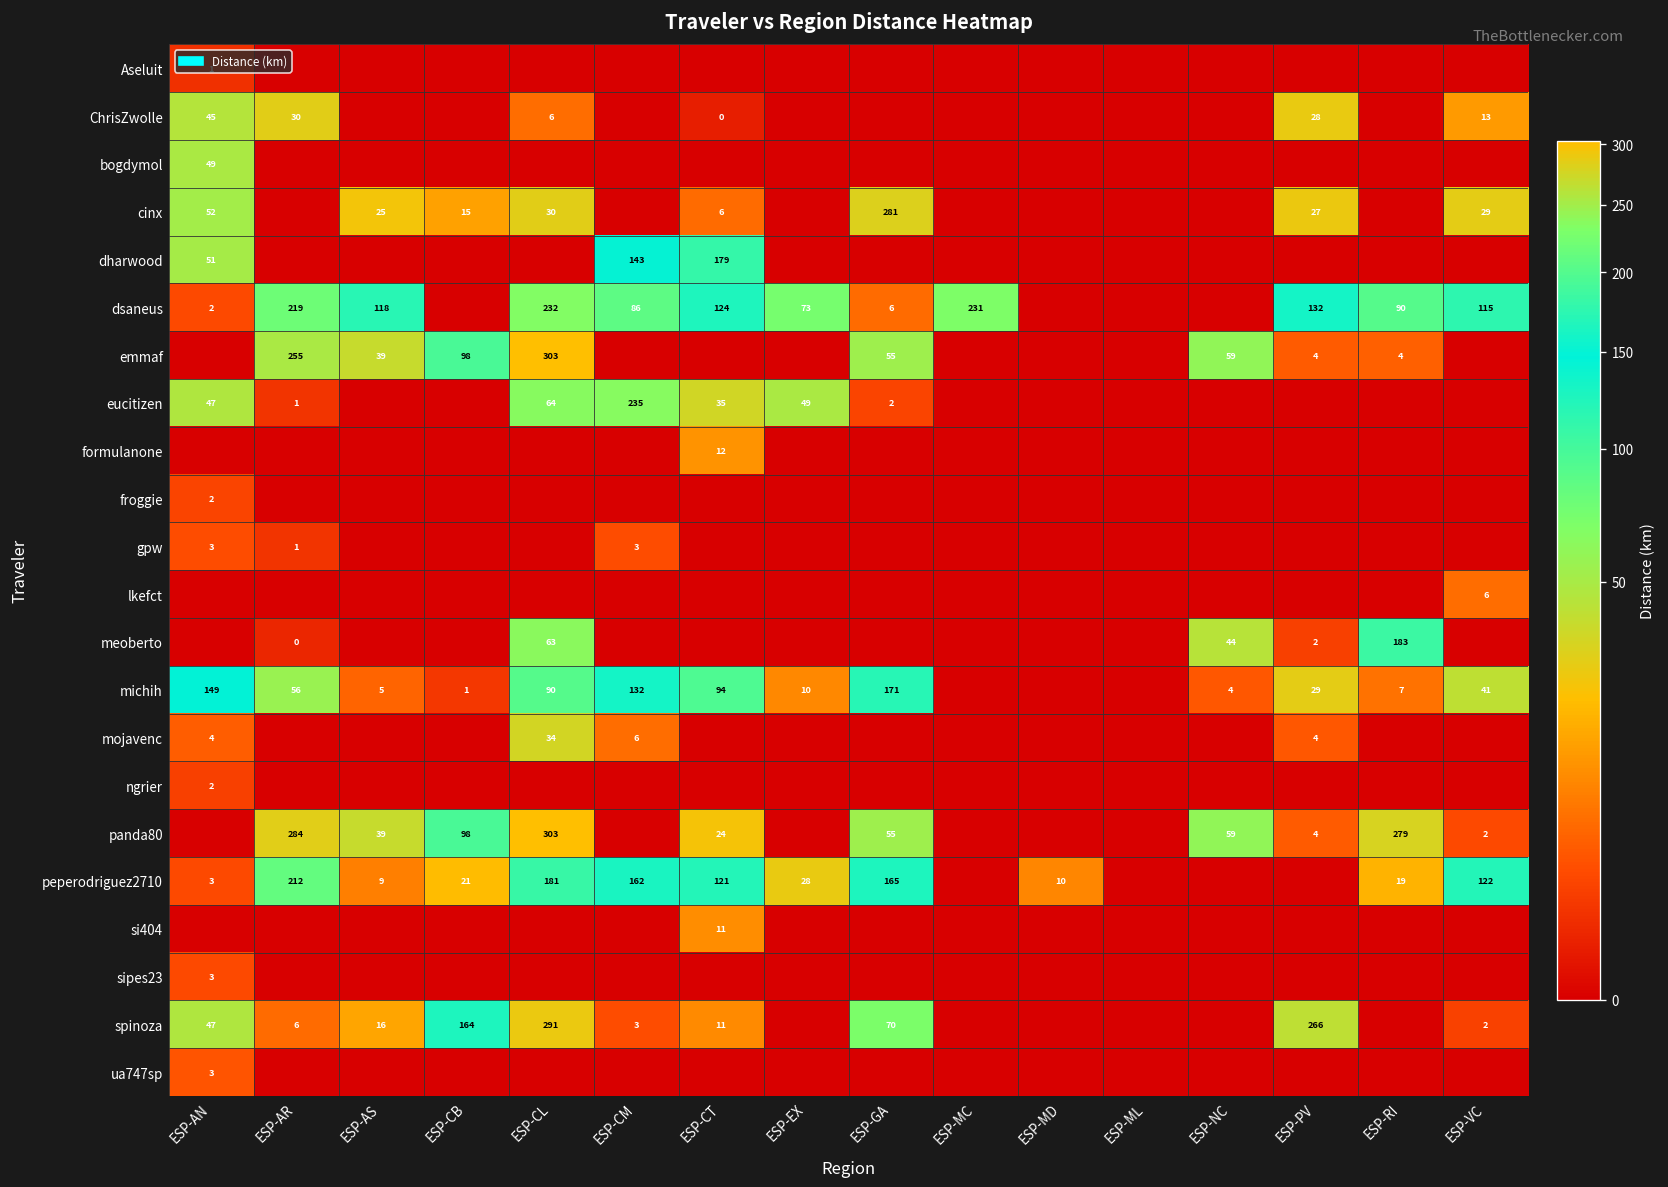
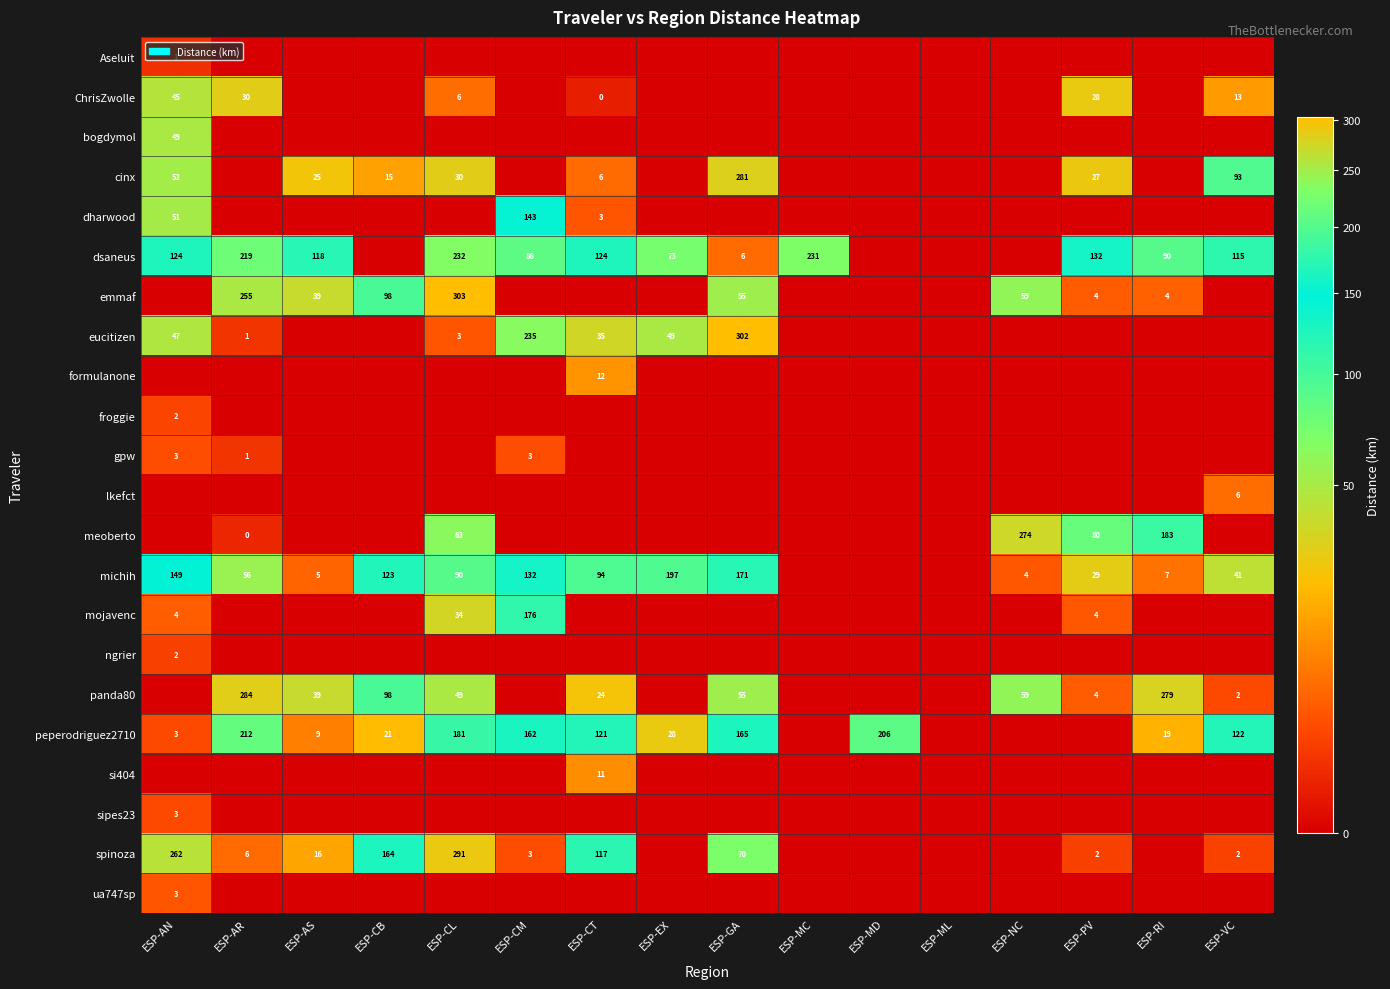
cinx, ESP-VC: 29 -> 93
dharwood, ESP-CT: 179 -> 3
dsaneus, ESP-AN: 2 -> 124
eucitizen, ESP-CL: 64 -> 3
eucitizen, ESP-GA: 2 -> 302
meoberto, ESP-NC: 44 -> 274
meoberto, ESP-PV: 2 -> 80
michih, ESP-CB: 1 -> 123
michih, ESP-EX: 10 -> 197
mojavenc, ESP-CM: 6 -> 176
panda80, ESP-CL: 303 -> 49
peperodriguez2710, ESP-MD: 10 -> 206
spinoza, ESP-AN: 47 -> 262
spinoza, ESP-CT: 11 -> 117
spinoza, ESP-PV: 266 -> 2
